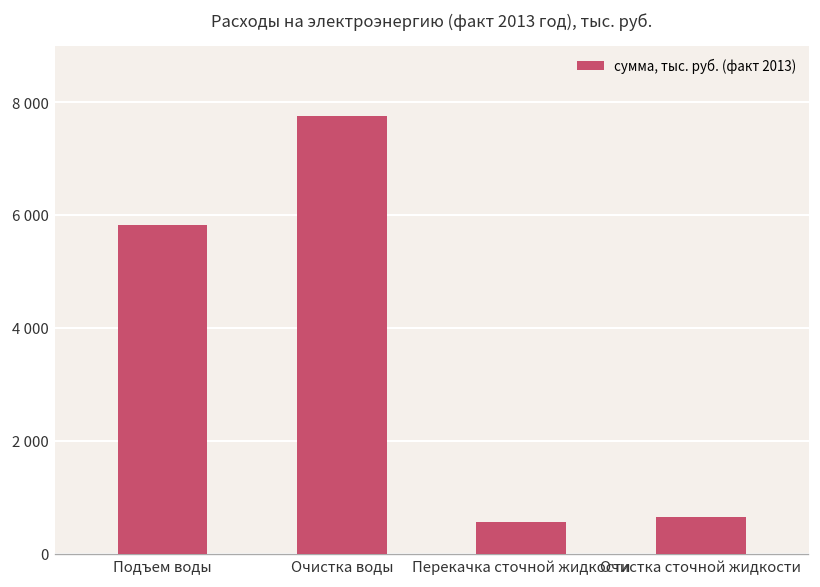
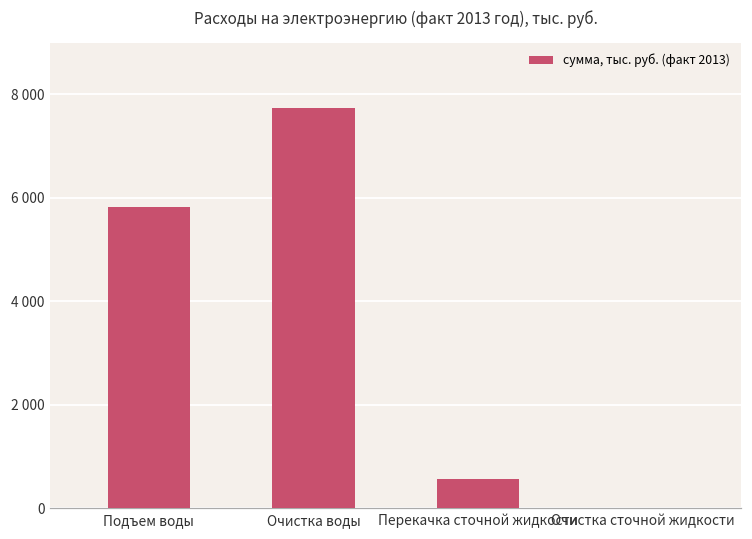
Очистка сточной жидкости: 700 -> 0
